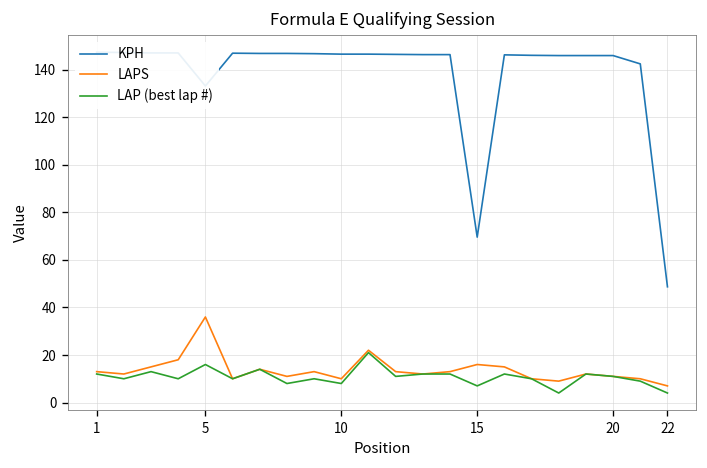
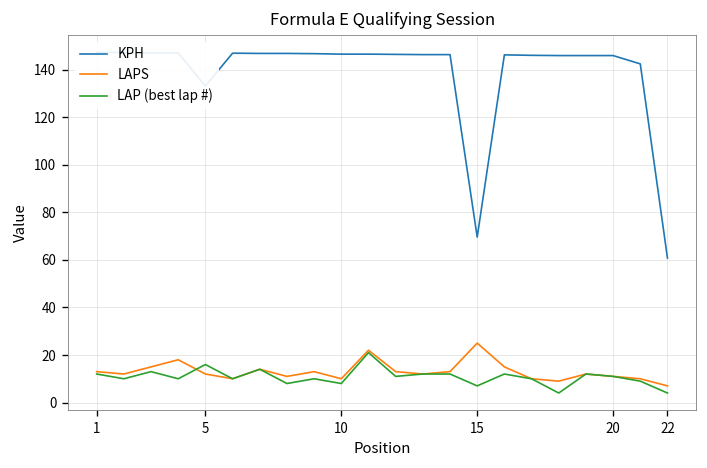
LAPS, 5: 36 -> 12
LAPS, 15: 16 -> 25
KPH, 22: 49 -> 61
